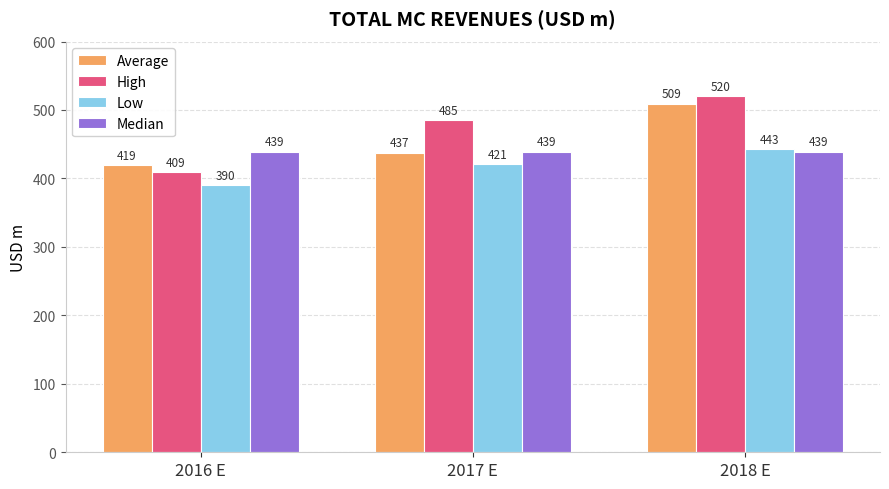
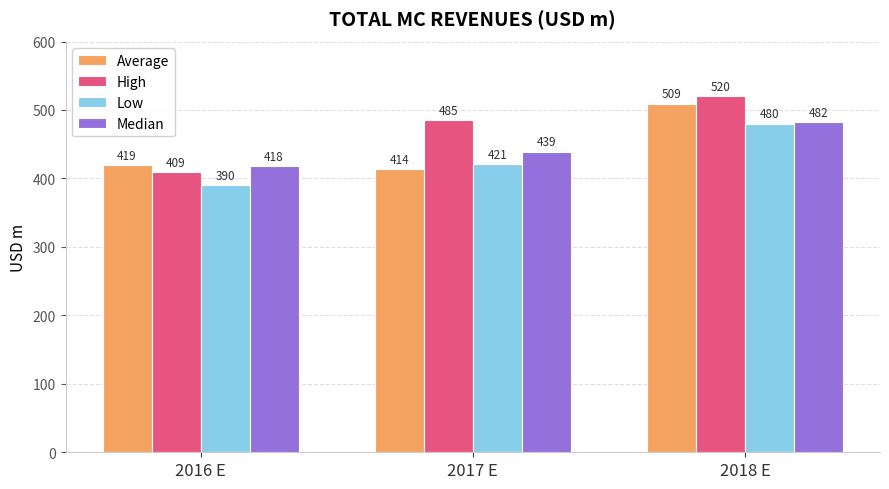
Median, 2016 E: 439 -> 418
Average, 2017 E: 437 -> 414
Low, 2018 E: 443 -> 480
Median, 2018 E: 439 -> 482
